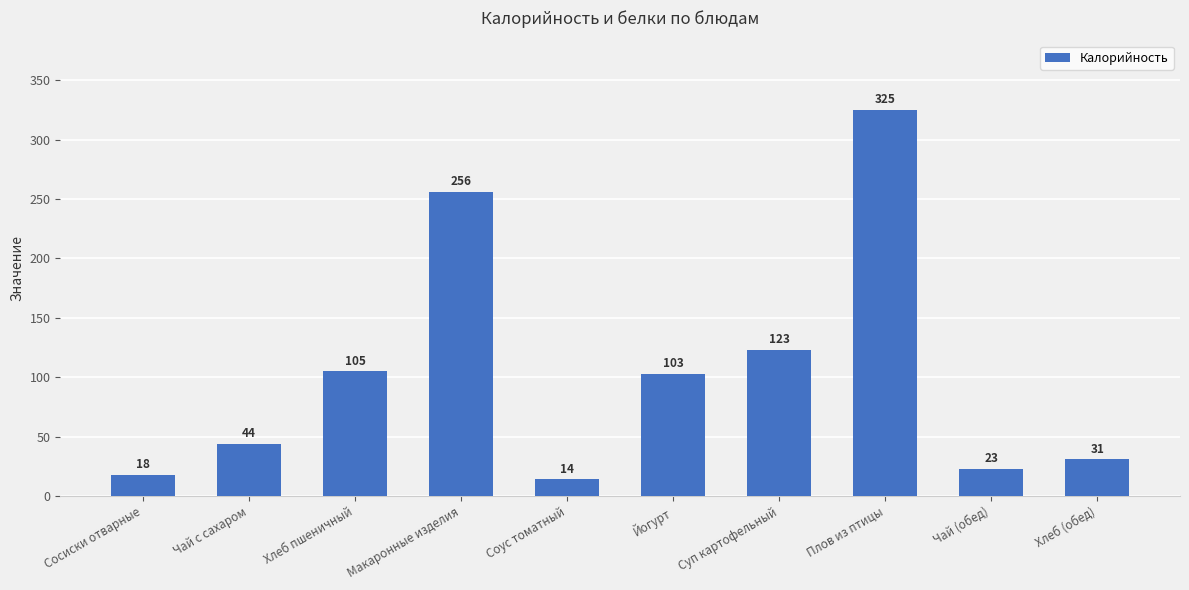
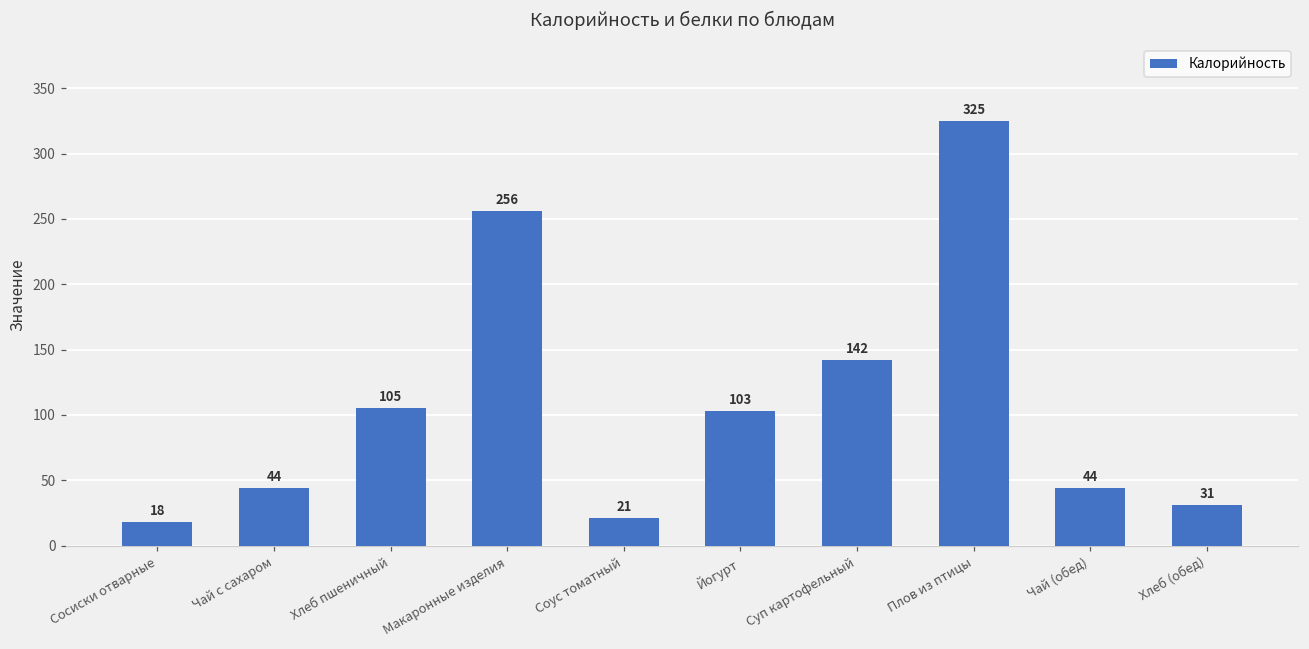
Соус томатный: 14 -> 21
Суп картофельный: 123 -> 142
Чай (обед): 23 -> 44
